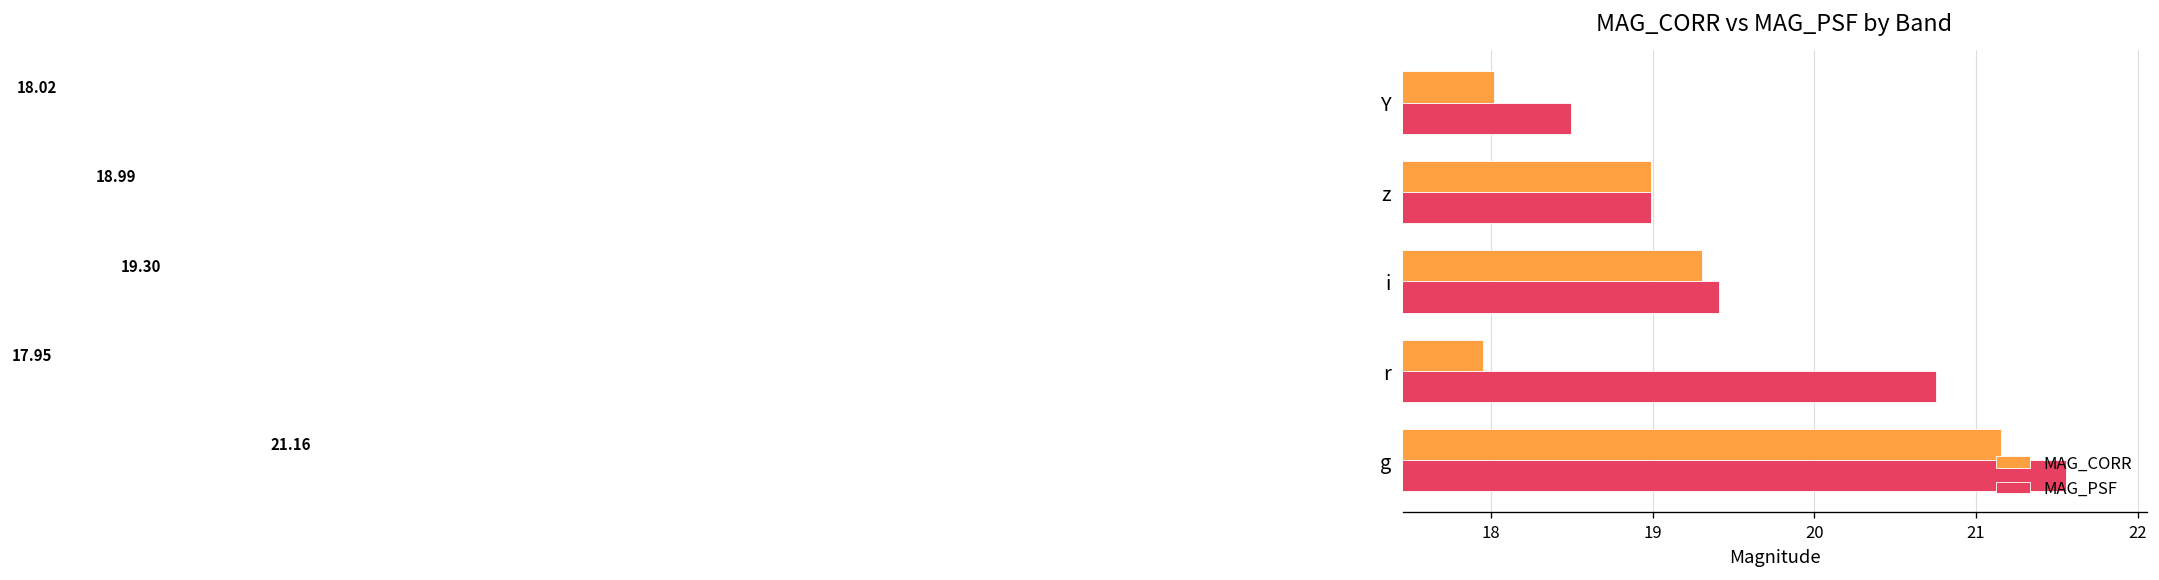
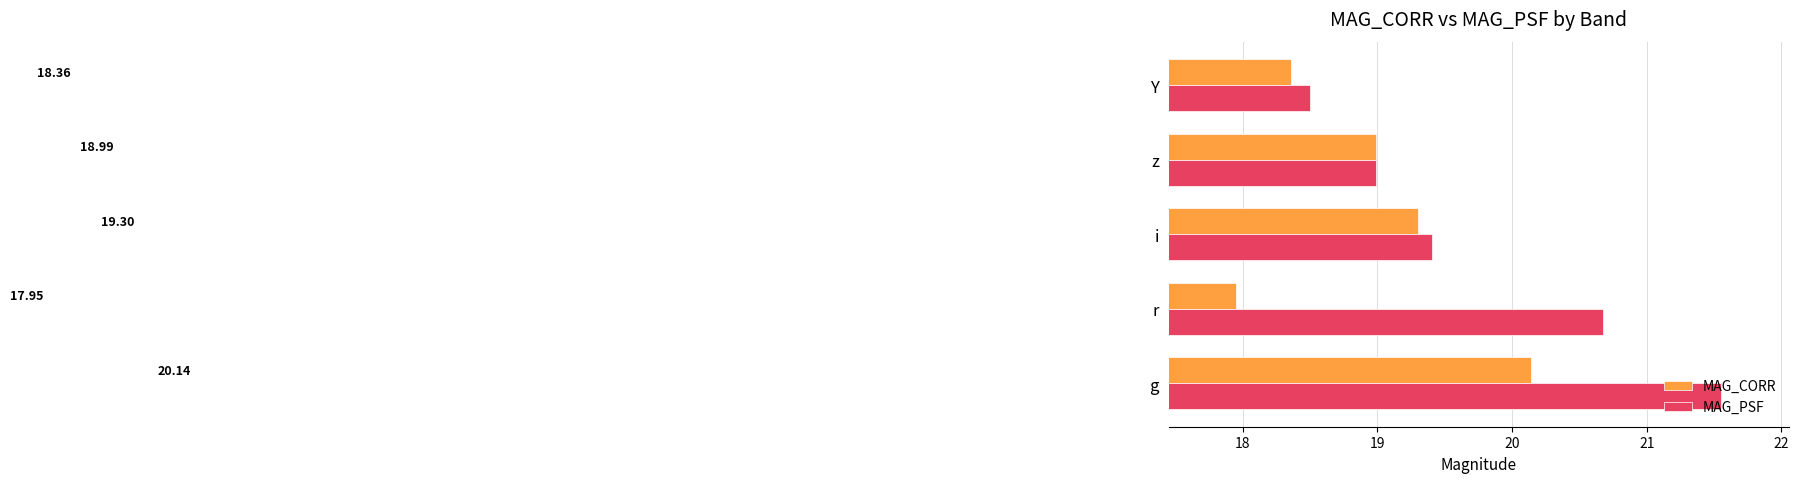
MAG_CORR, Y: 18.02 -> 18.36
MAG_PSF, r: 20.75 -> 20.68
MAG_CORR, g: 21.16 -> 20.14
